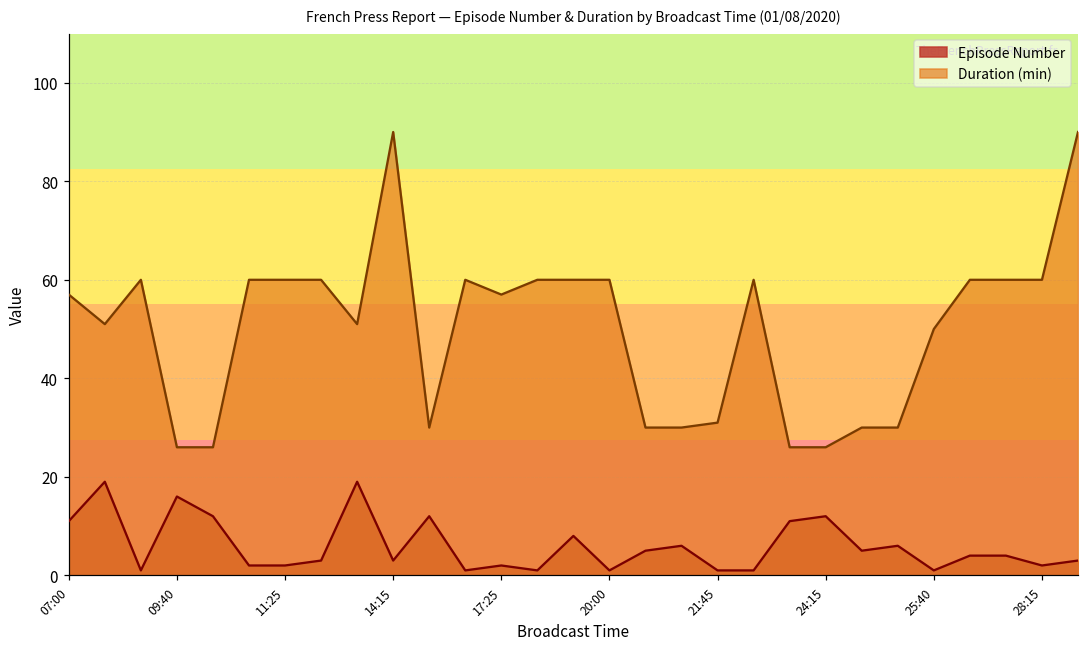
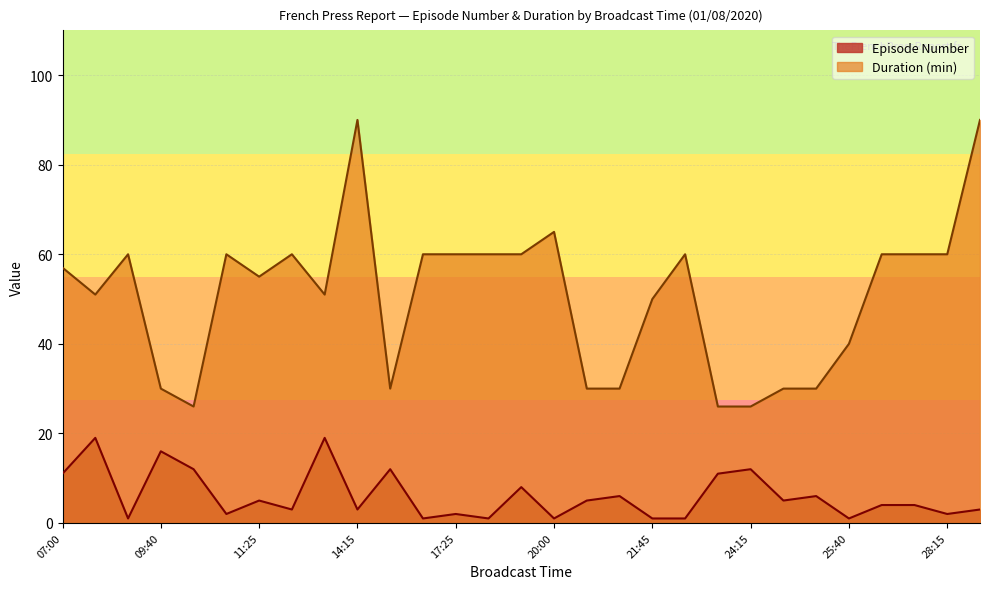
Duration (min), 09:40: 26 -> 30
Episode Number, 11:25: 2 -> 5
Duration (min), 11:25: 60 -> 55
Duration (min), 17:25: 57 -> 60
Duration (min), 20:00: 60 -> 65
Duration (min), 21:45: 31 -> 50
Duration (min), 25:40: 50 -> 40
